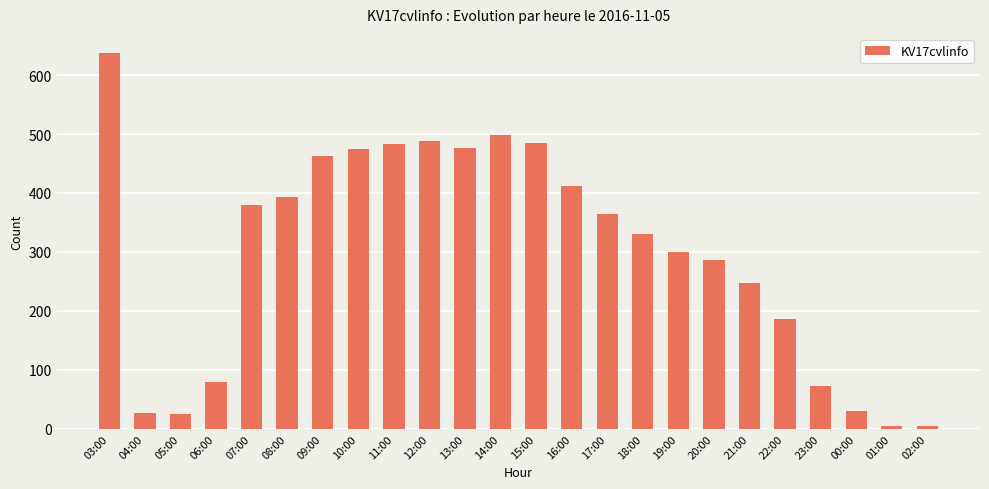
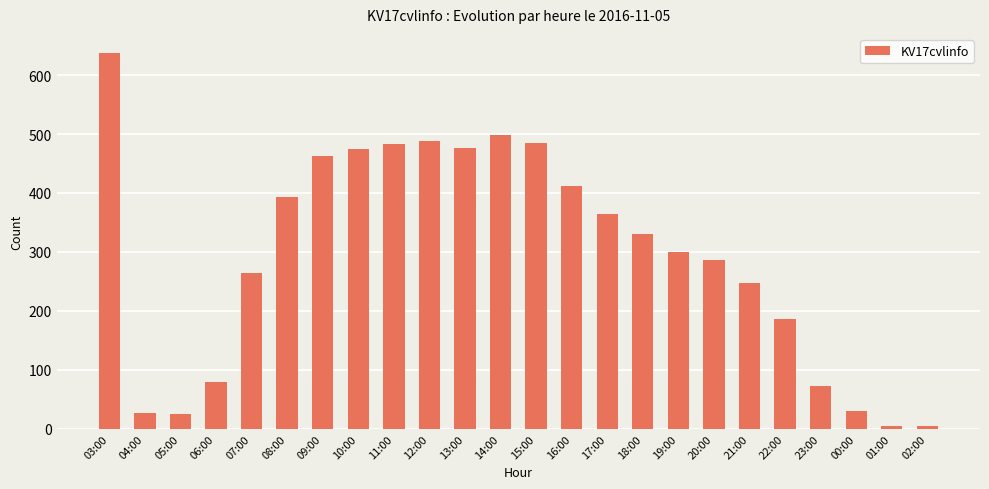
07:00: 380 -> 260
